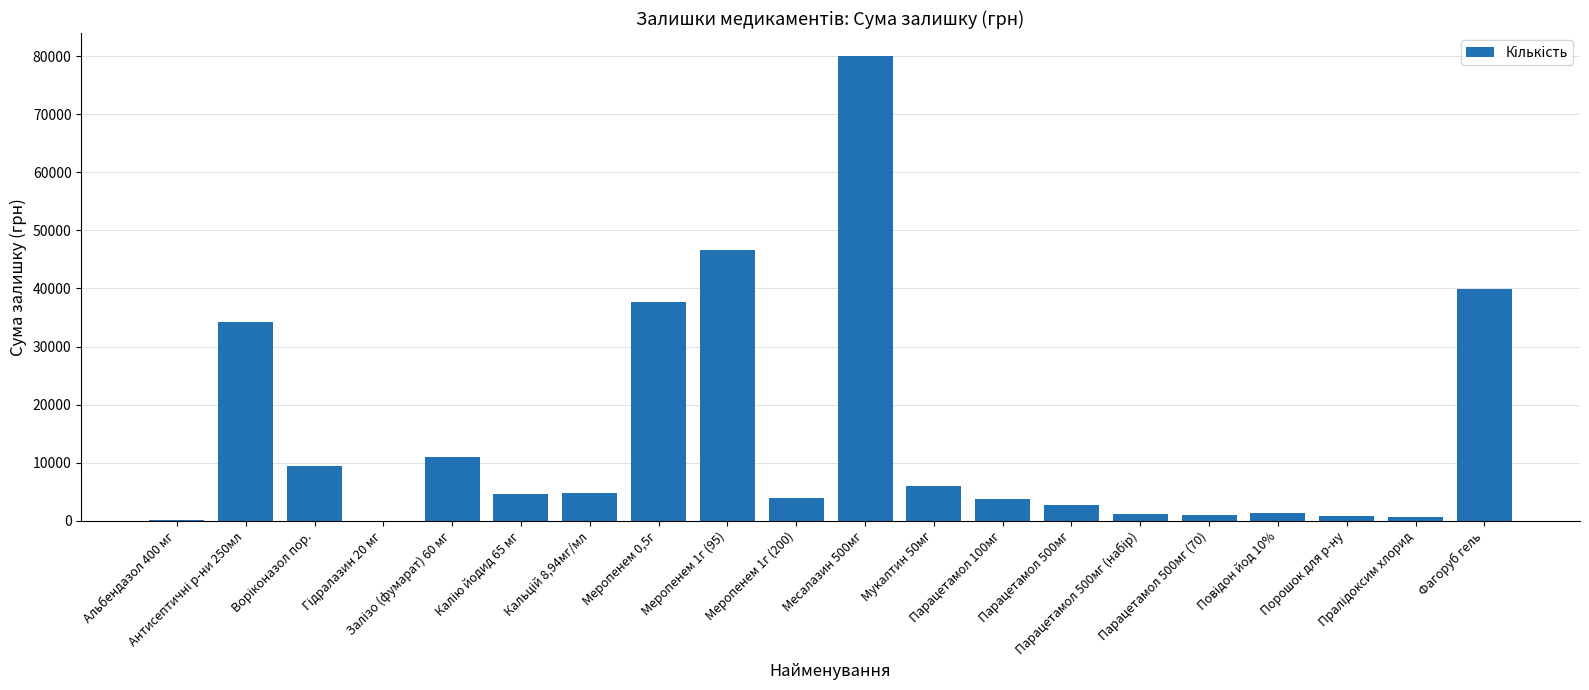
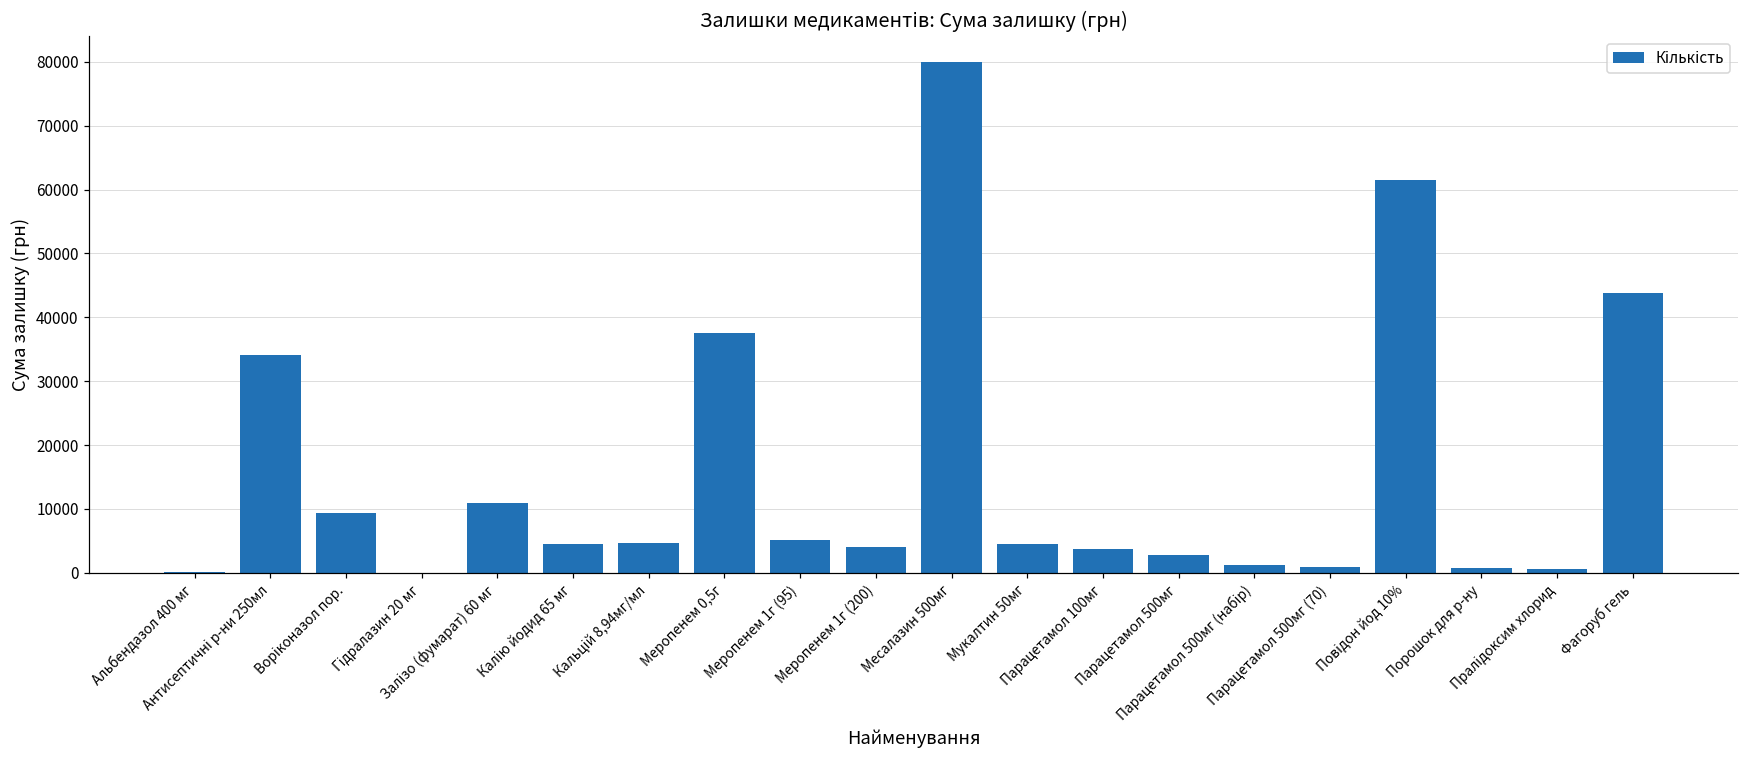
Меропенем 1г (95): 47000 -> 5000
Мукалтин 50мг: 6000 -> 4000
Повідон йод 10%: 1000 -> 61000
Фагоруб гель: 40000 -> 44000
